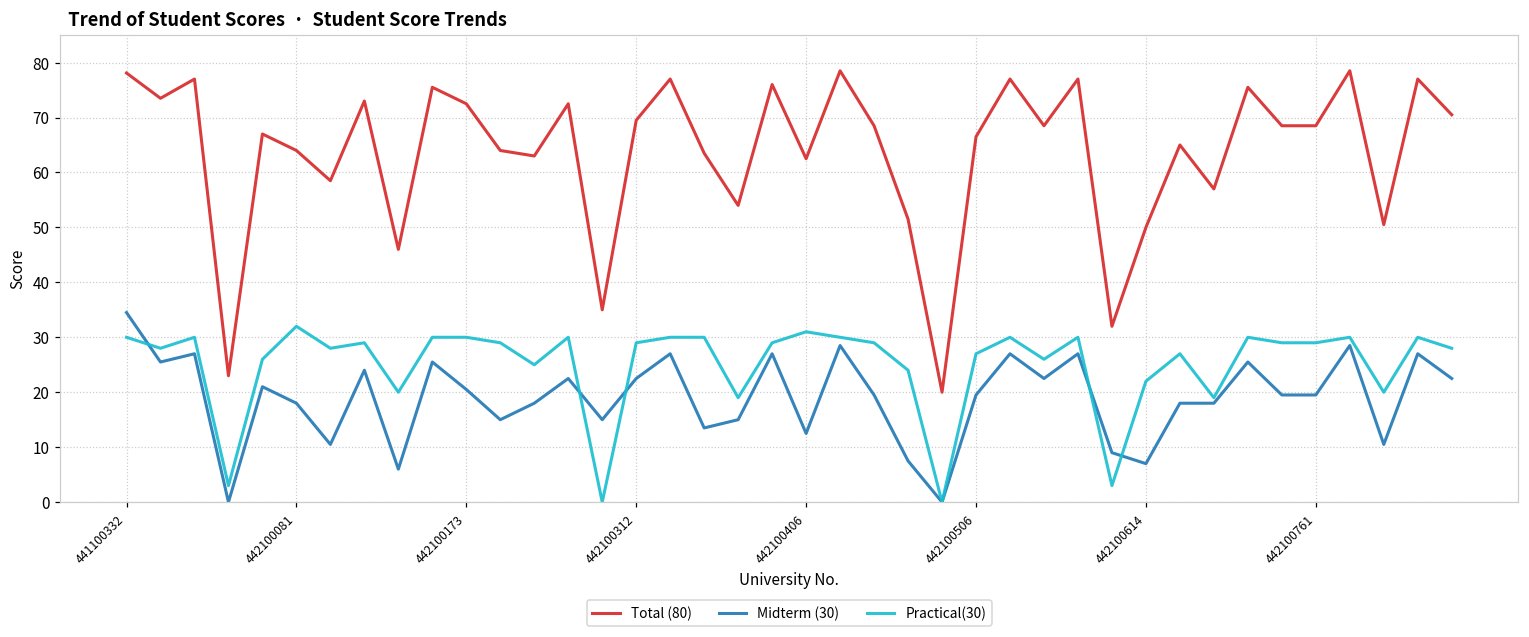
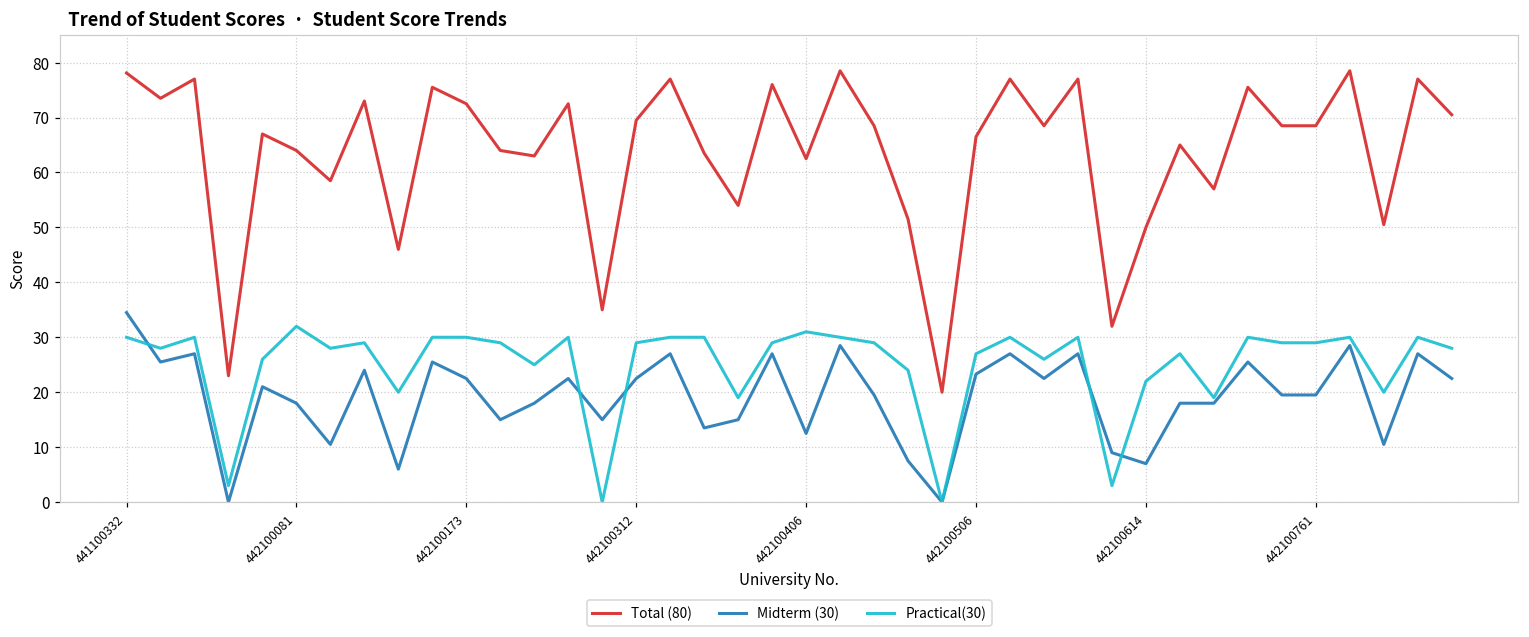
Midterm (30), 442100173: 21 -> 23
Midterm (30), 442100506: 20 -> 23
